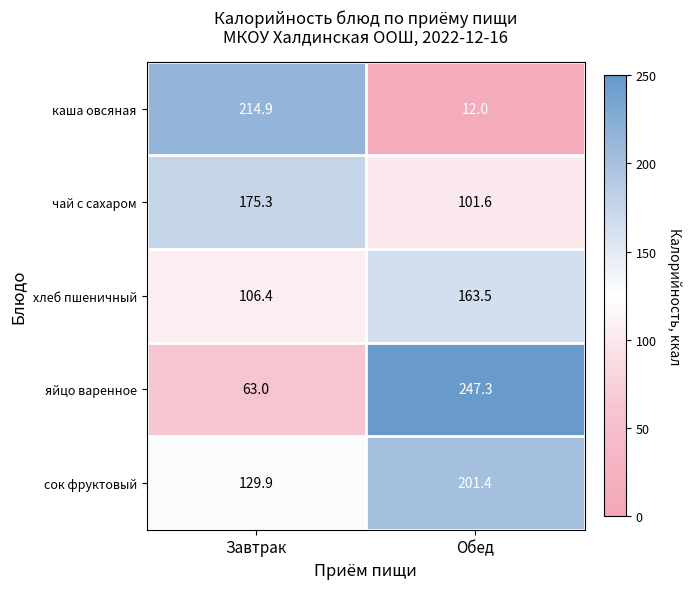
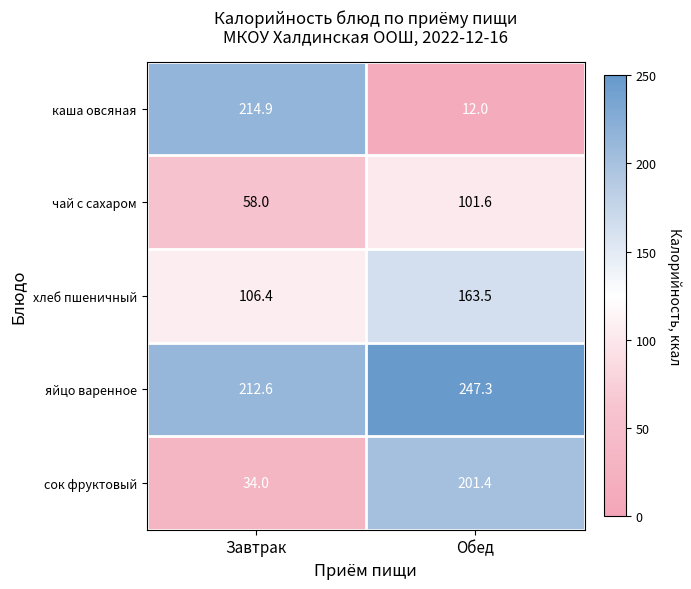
чай с сахаром, Завтрак: 175.3 -> 58.0
яйцо варенное, Завтрак: 63.0 -> 212.6
сок фруктовый, Завтрак: 129.9 -> 34.0
